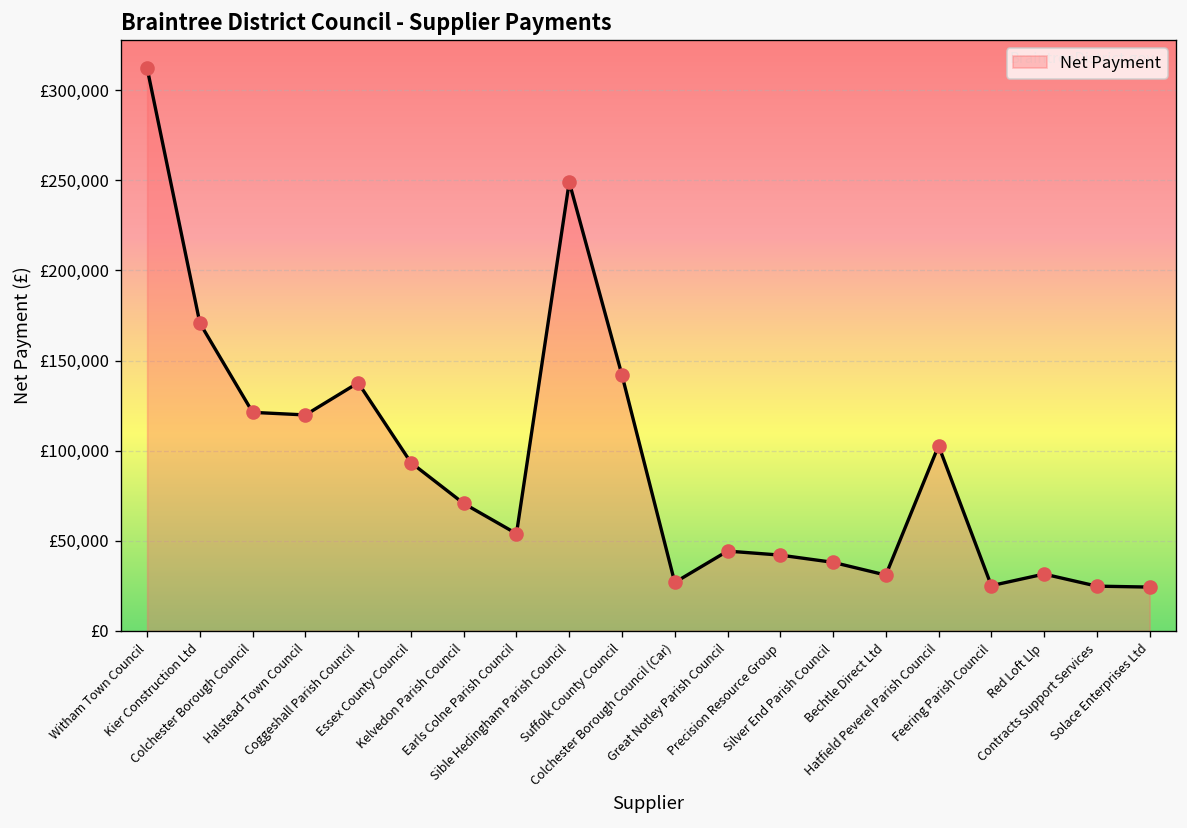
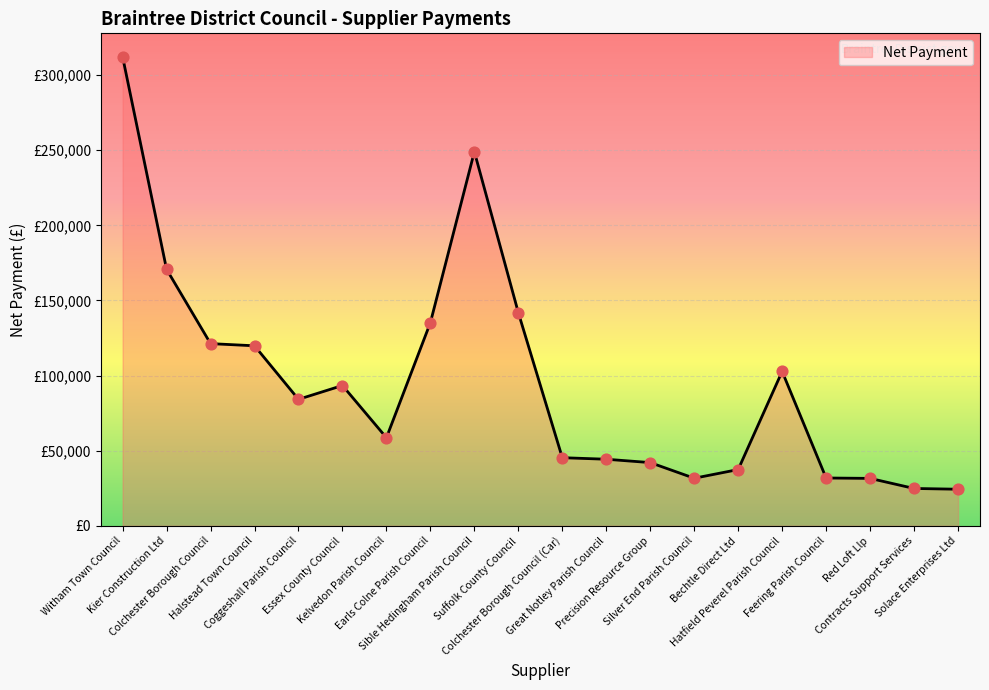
Coggeshall Parish Council: £138,000 -> £84,000
Kelvedon Parish Council: £71,000 -> £59,000
Earls Colne Parish Council: £54,000 -> £135,000
Colchester Borough Council (Car): £27,000 -> £45,000
Silver End Parish Council: £38,000 -> £32,000
Bechtle Direct Ltd: £31,000 -> £37,000
Feering Parish Council: £25,000 -> £32,000
